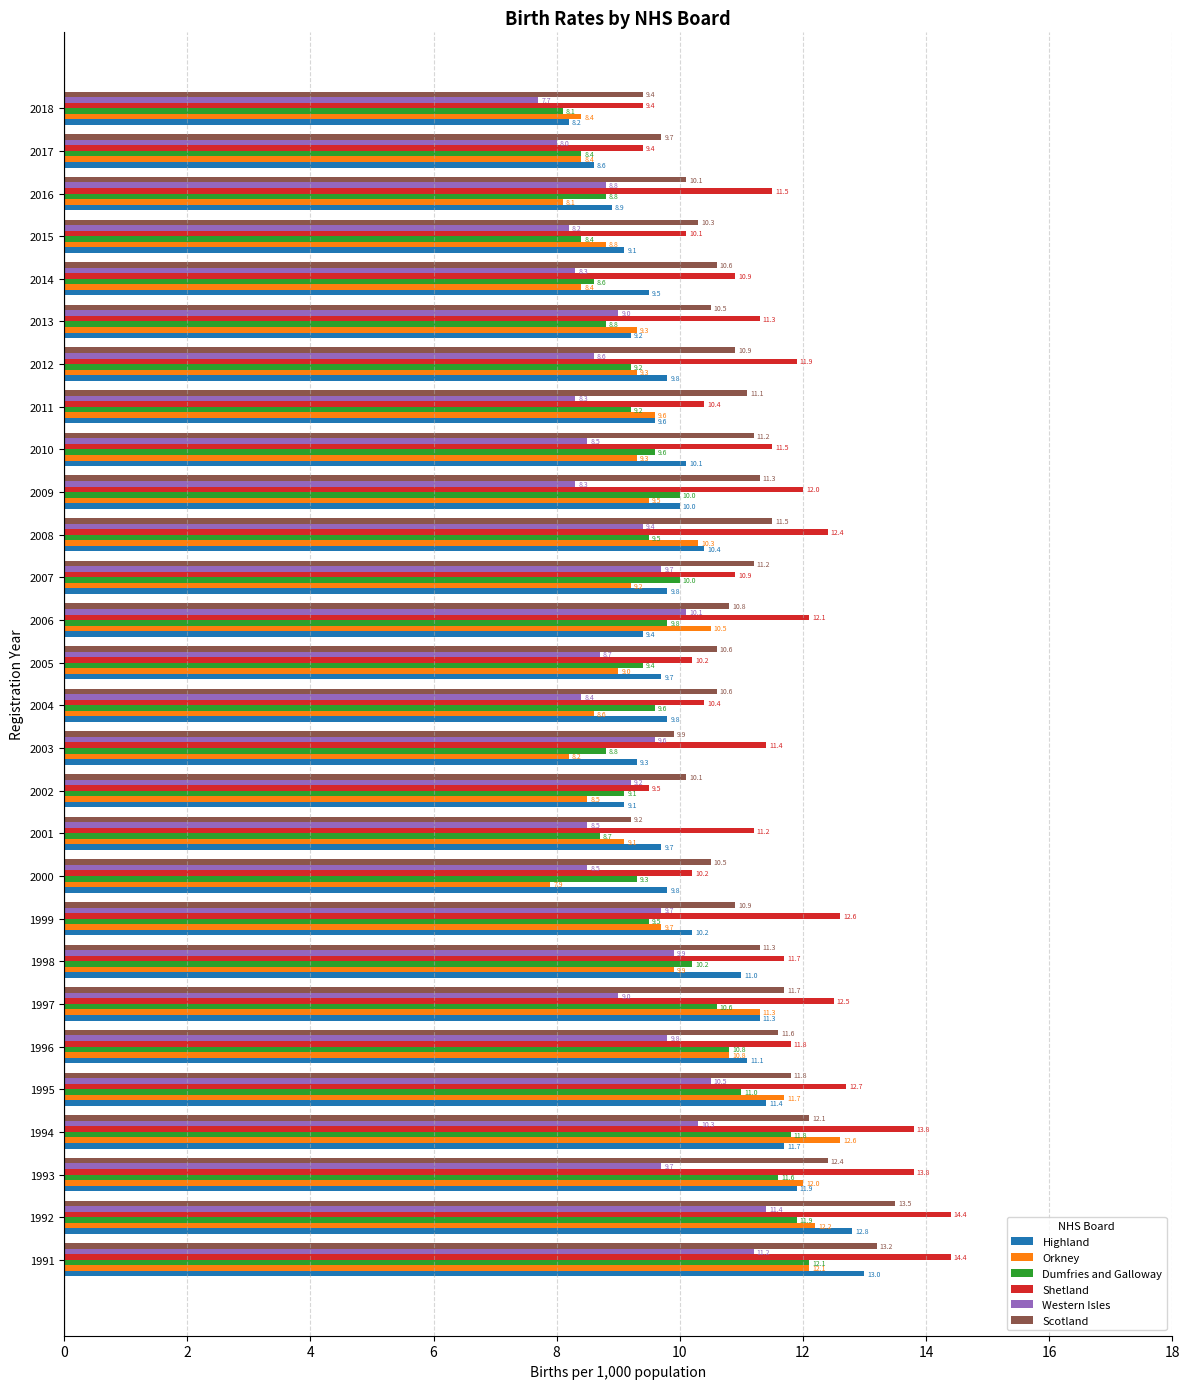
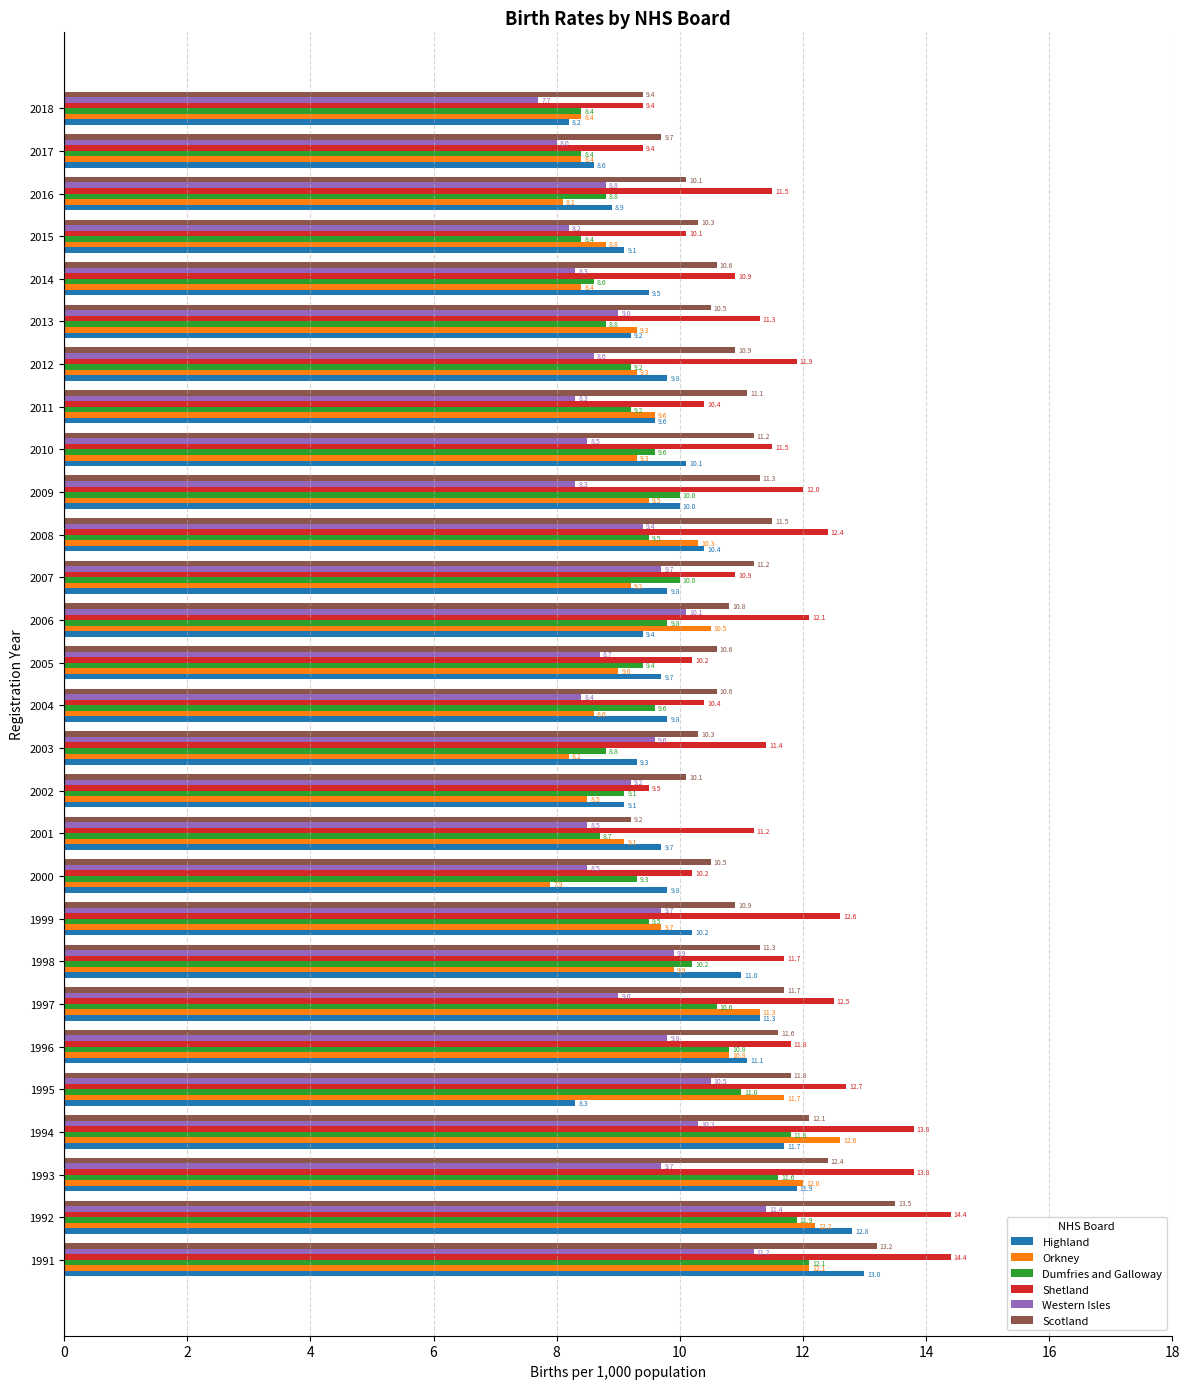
Dumfries and Galloway, 2018: 8.1 -> 8.4
Scotland, 2003: 9.9 -> 10.3
Highland, 1995: 11.4 -> 8.3
